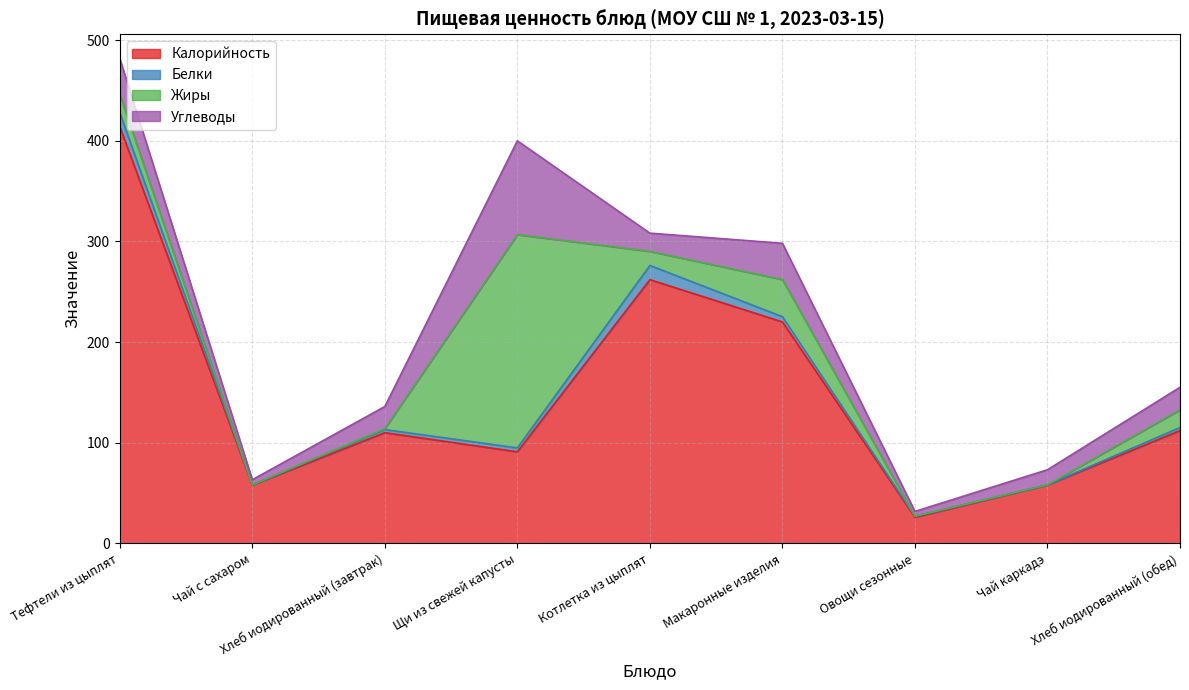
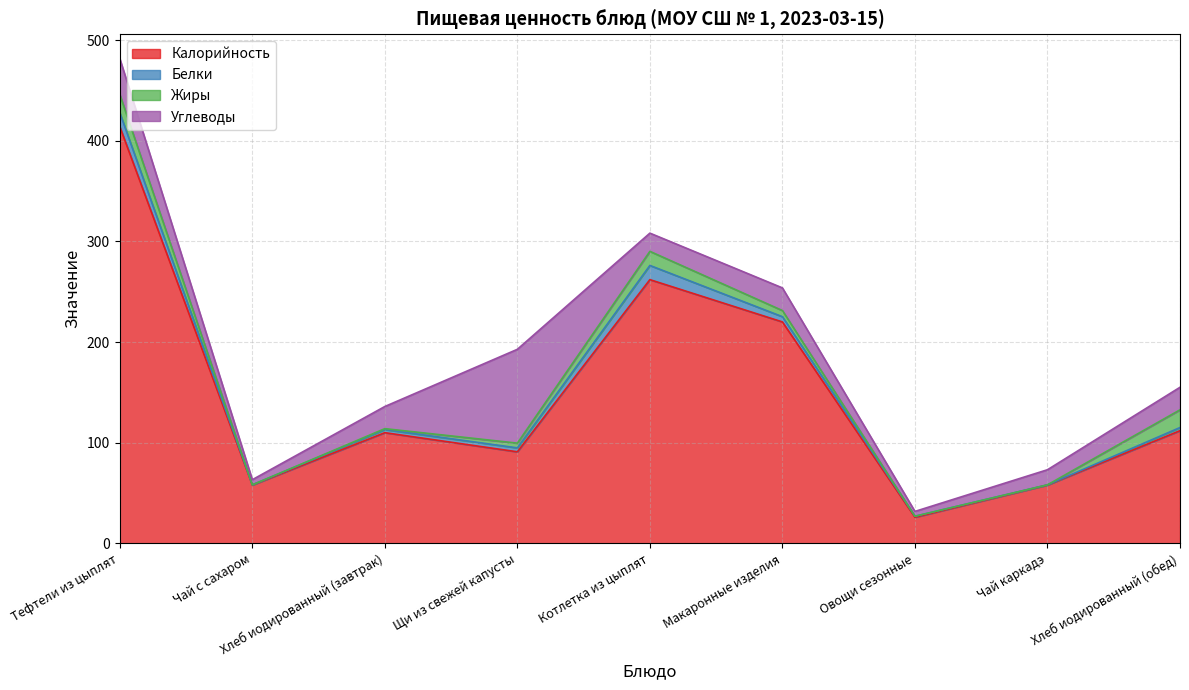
Жиры, Щи из свежей капусты: 212 -> 5
Жиры, Макаронные изделия: 37 -> 6
Углеводы, Макаронные изделия: 36 -> 23
